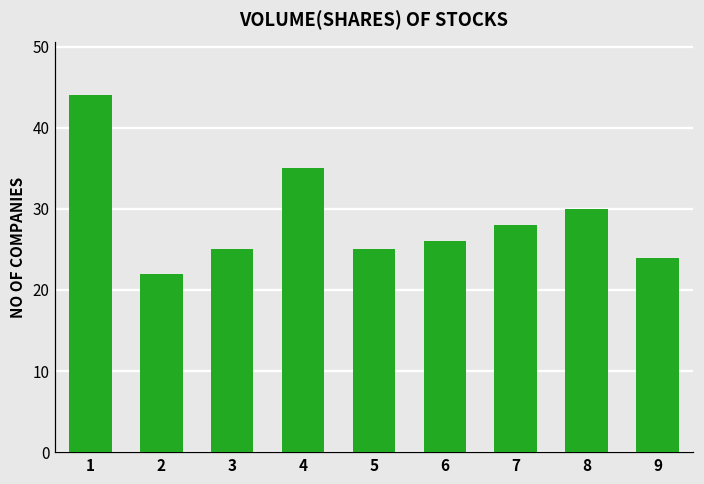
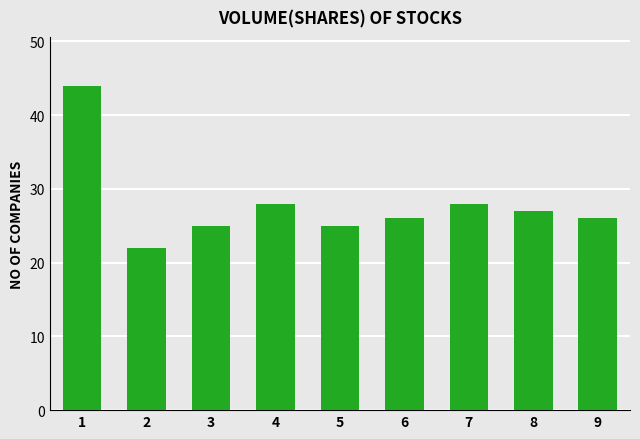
4: 35 -> 28
8: 30 -> 27
9: 24 -> 26
